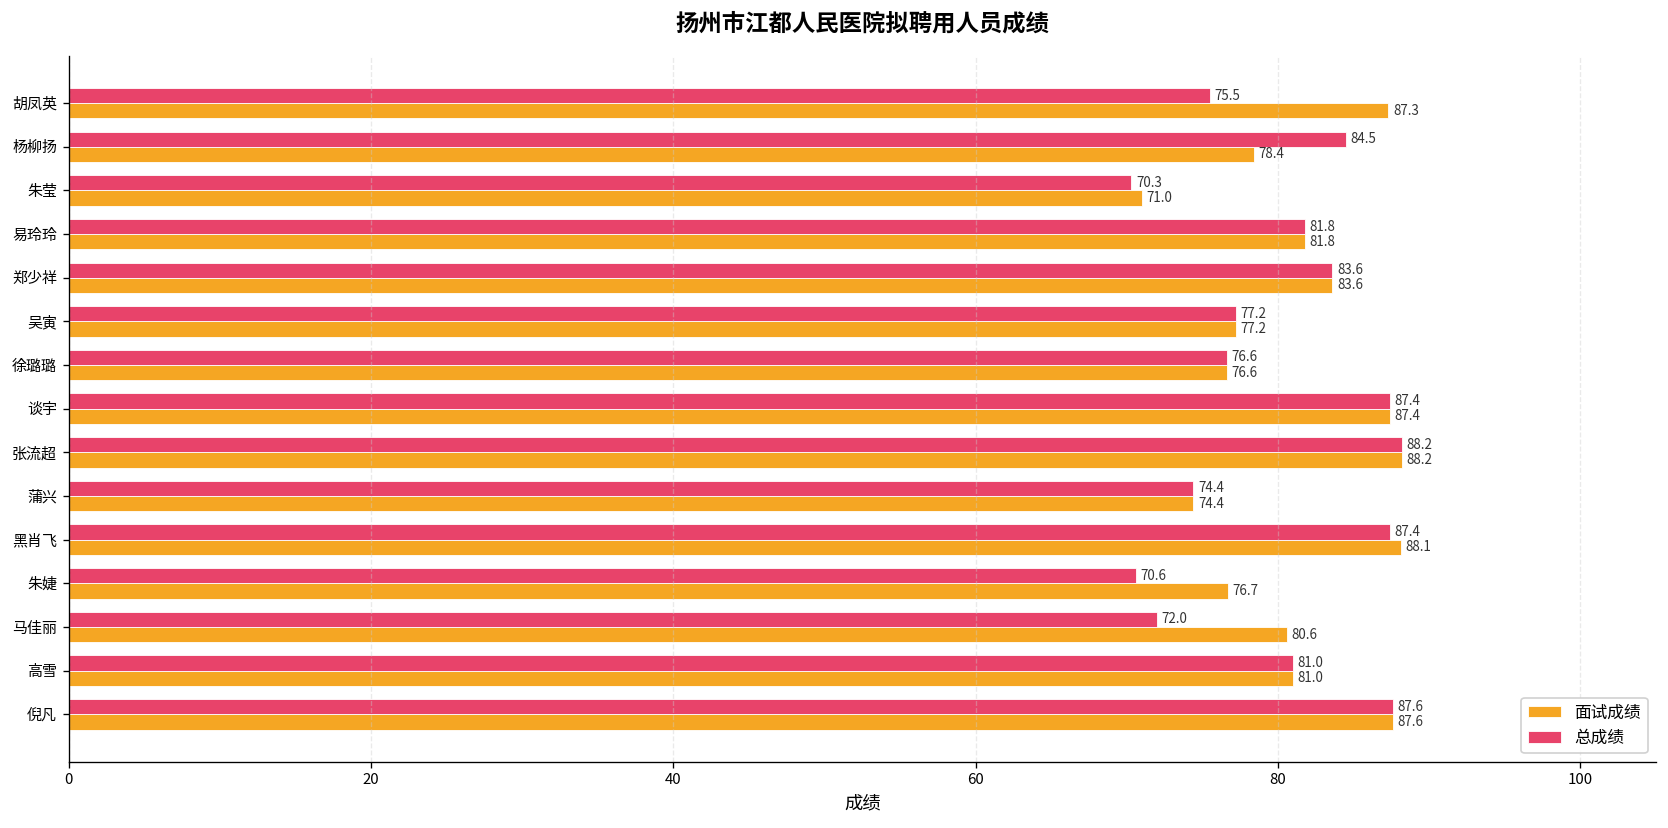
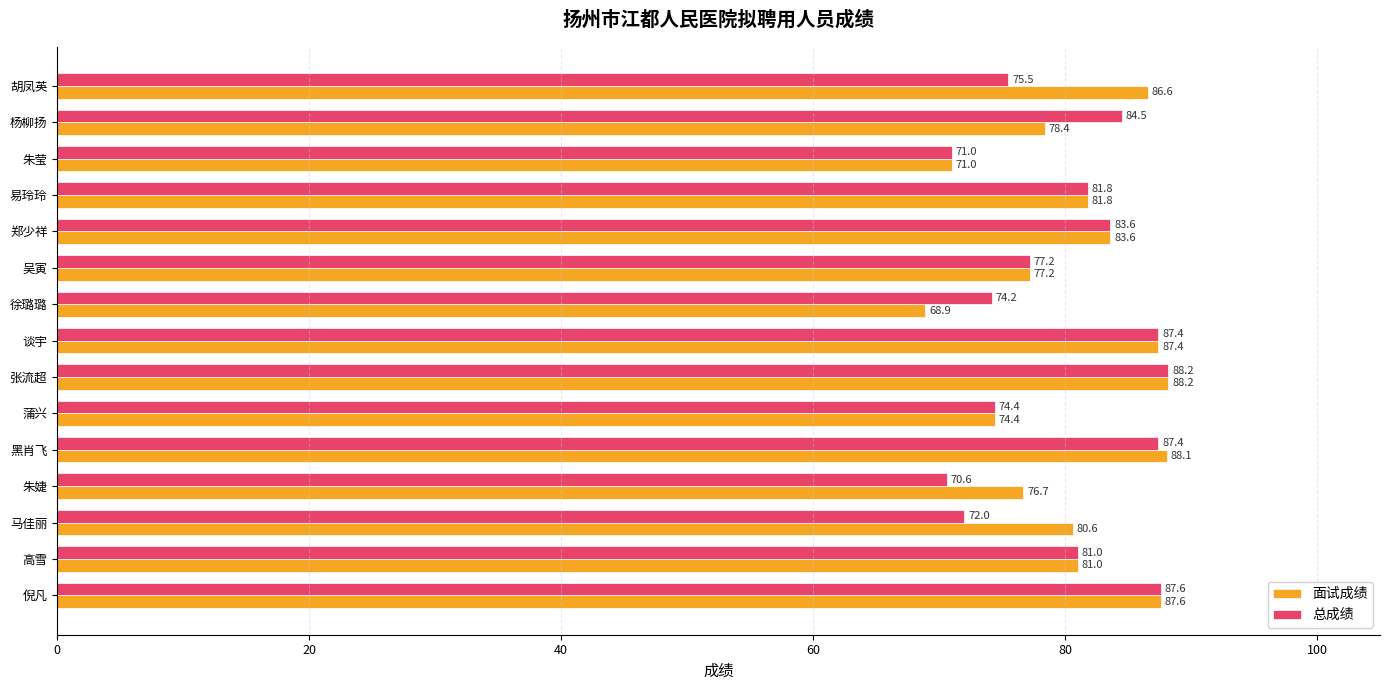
面试成绩, 胡凤英: 87.3 -> 86.6
总成绩, 朱莹: 70.3 -> 71.0
总成绩, 徐璐璐: 76.6 -> 74.2
面试成绩, 徐璐璐: 76.6 -> 68.9
